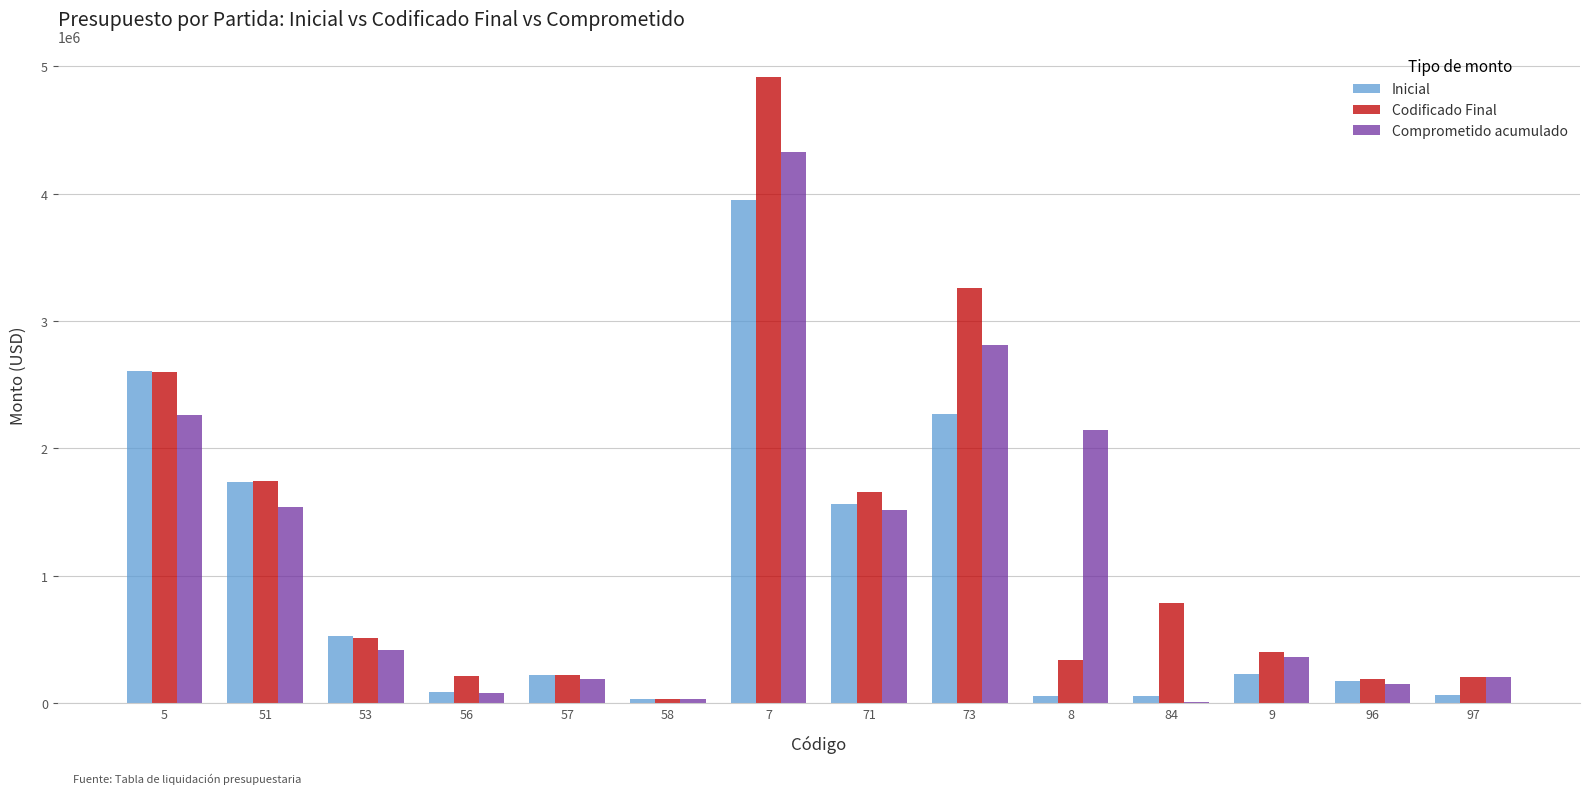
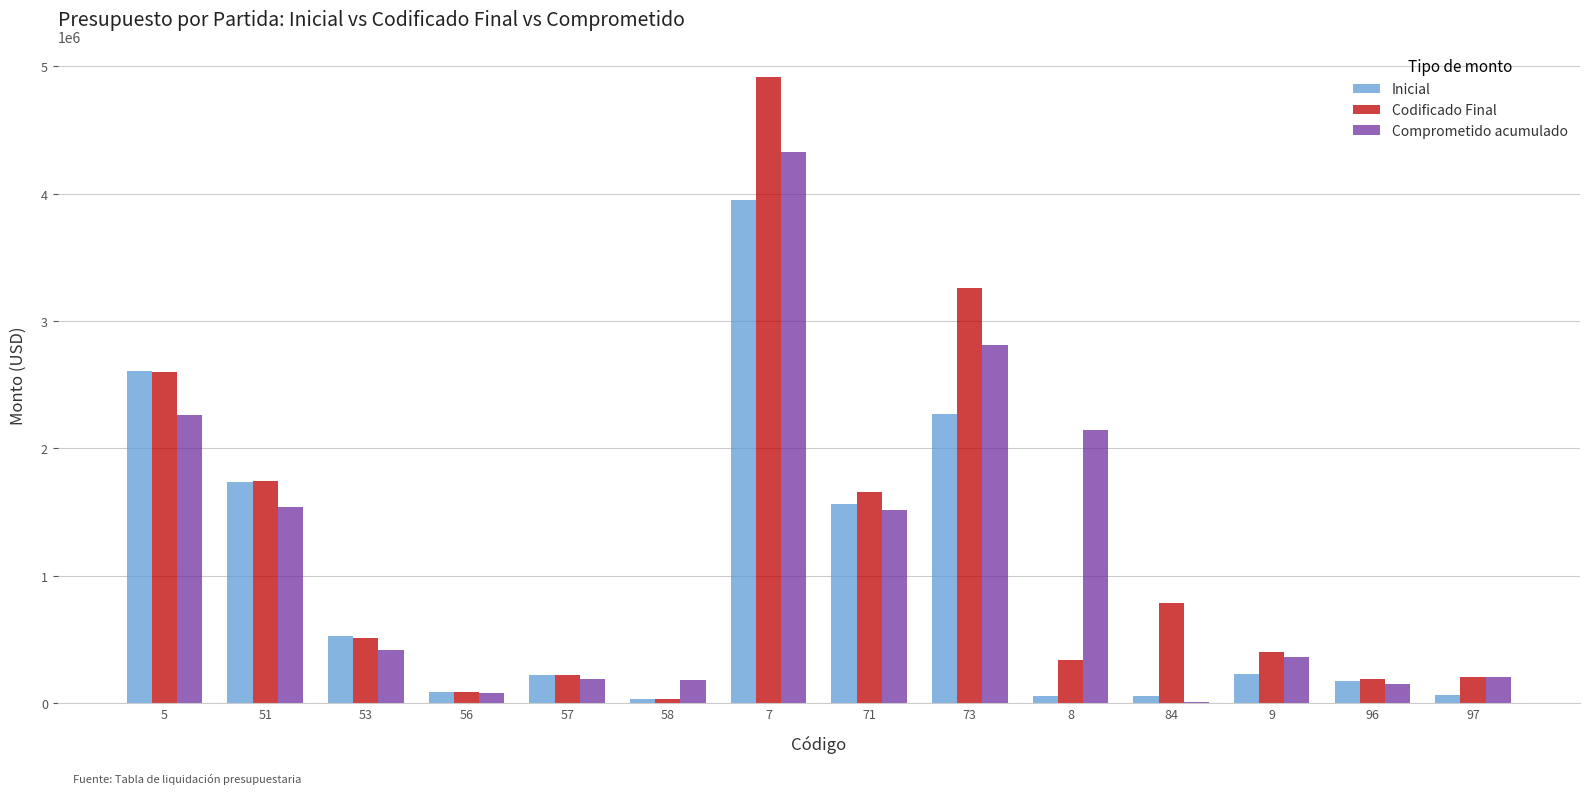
Codificado Final, 56: 210000 -> 90000
Comprometido acumulado, 58: 30000 -> 180000
